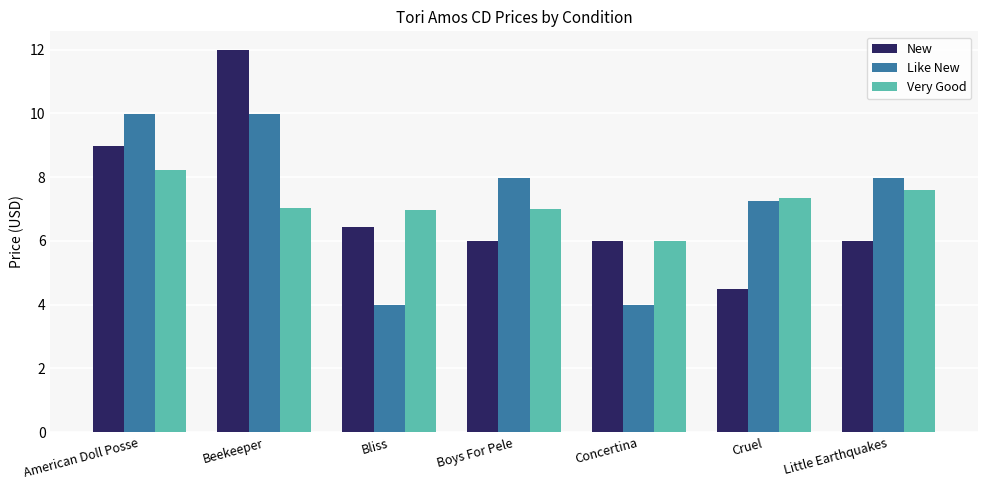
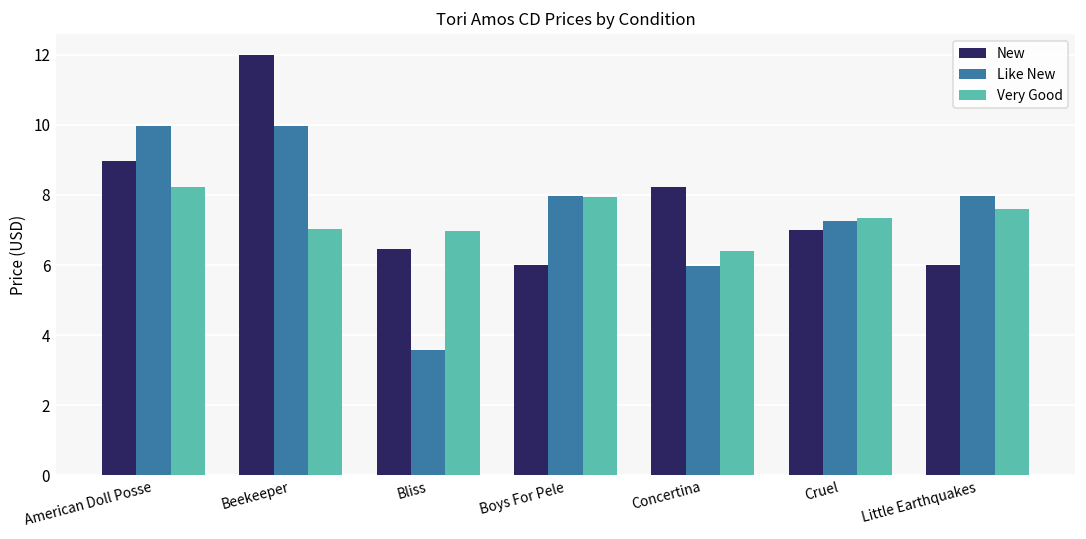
Like New, Bliss: 4.0 -> 3.6
Very Good, Boys For Pele: 7.0 -> 7.9
New, Concertina: 6.0 -> 8.2
Like New, Concertina: 4.0 -> 6.0
Very Good, Concertina: 6.0 -> 6.4
New, Cruel: 4.5 -> 7.0
